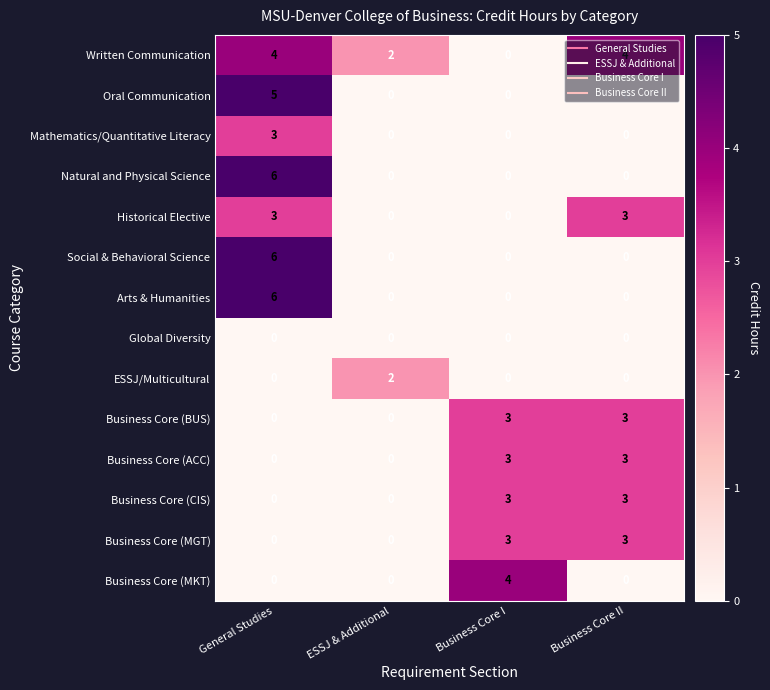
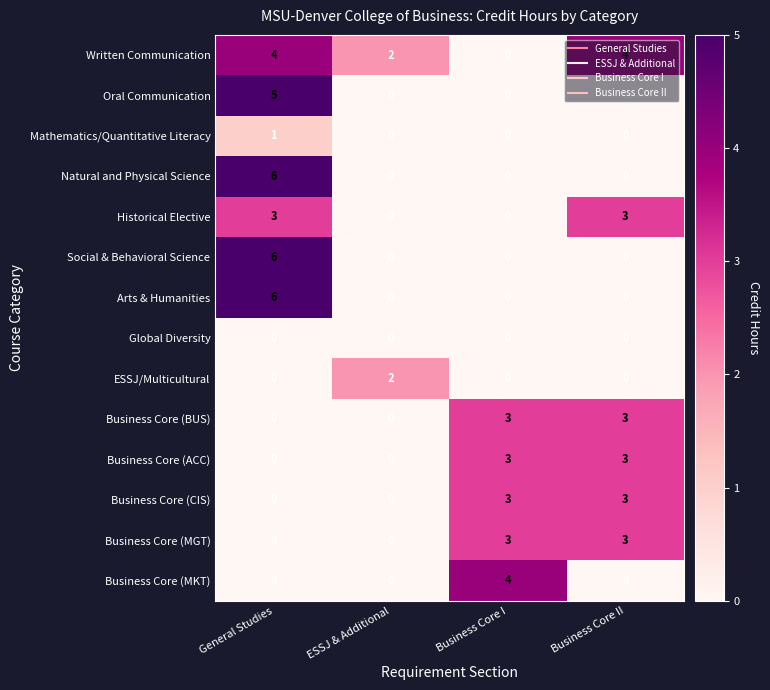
Mathematics/Quantitative Literacy, General Studies: 3 -> 1
